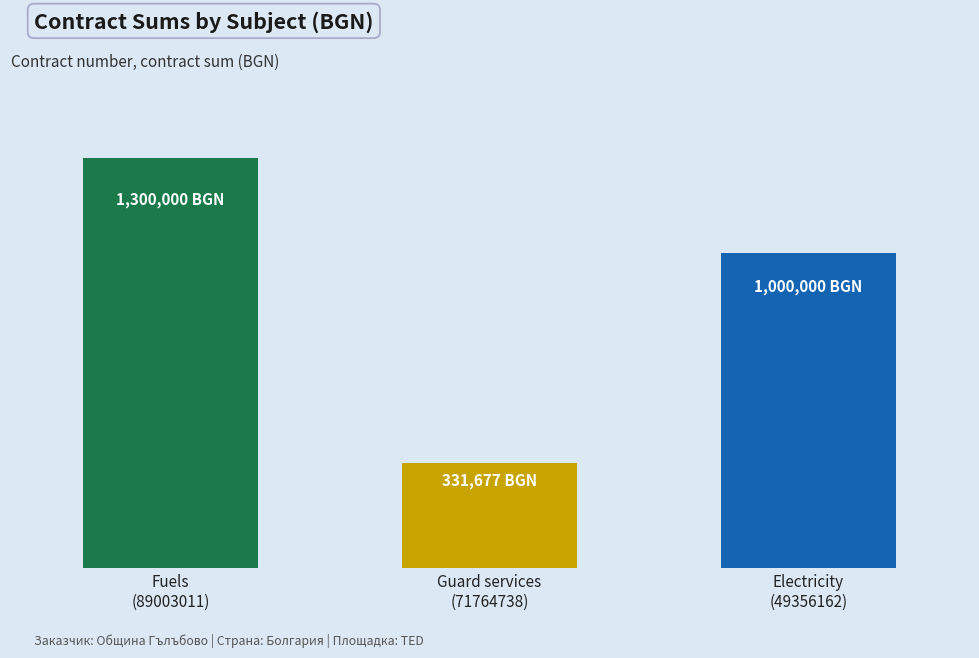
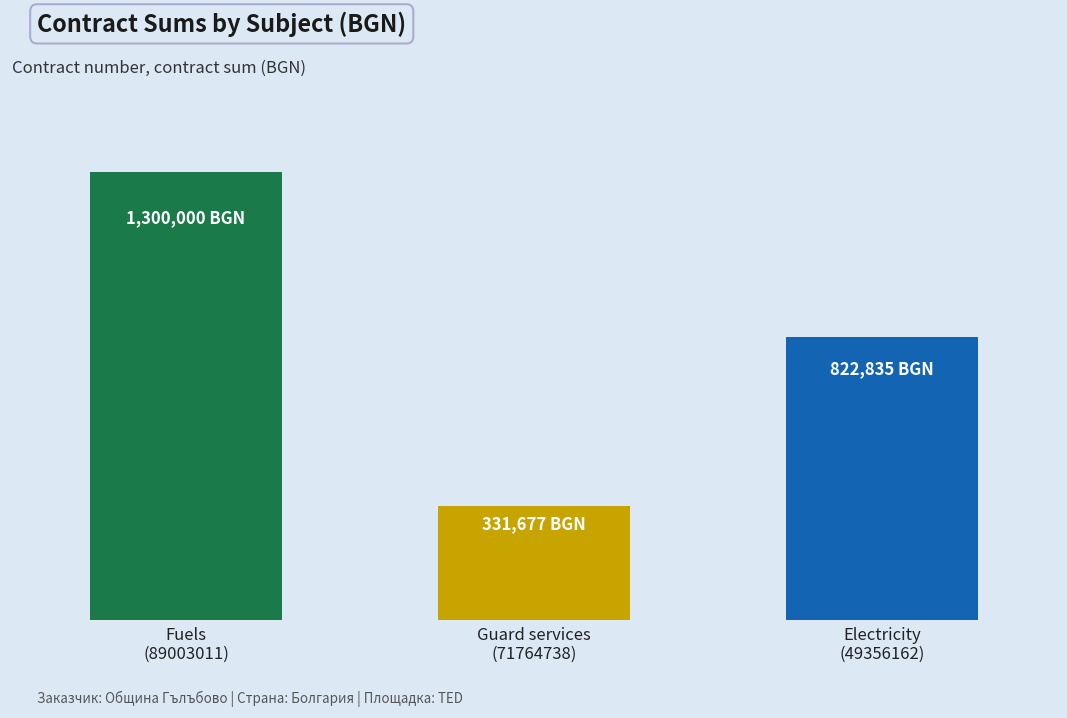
Electricity (49356162): 1,000,000 -> 822,835
